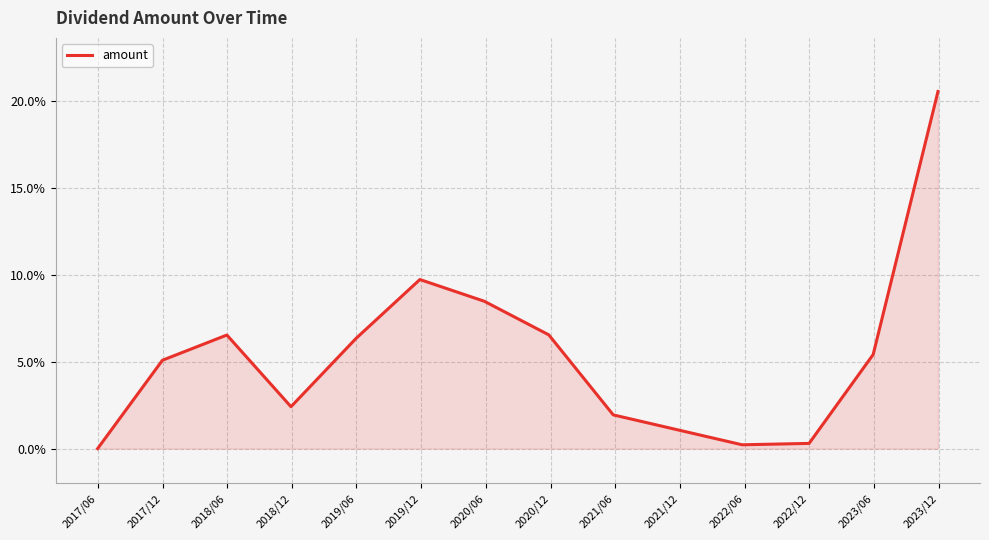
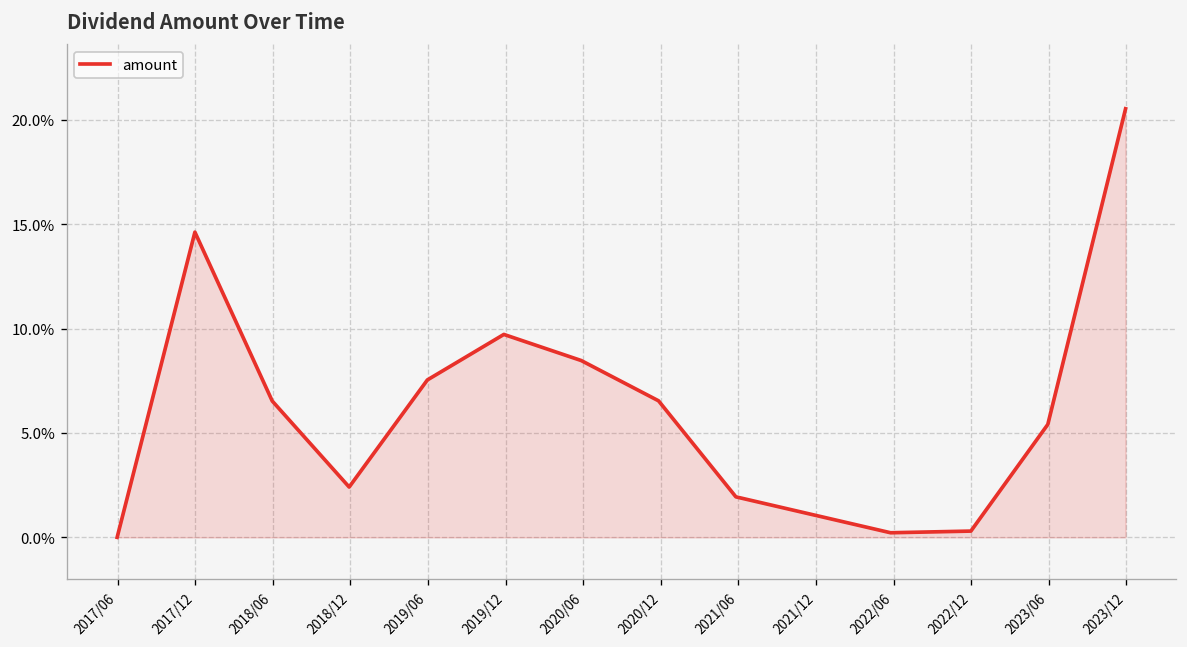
2017/12: 5.1% -> 14.6%
2019/06: 6.3% -> 7.5%
